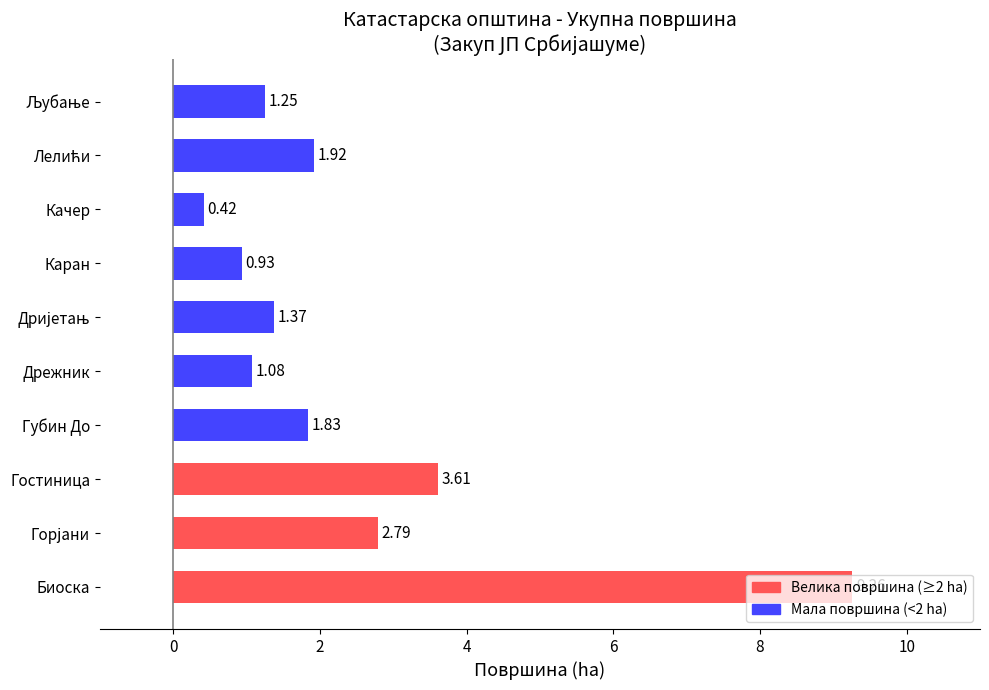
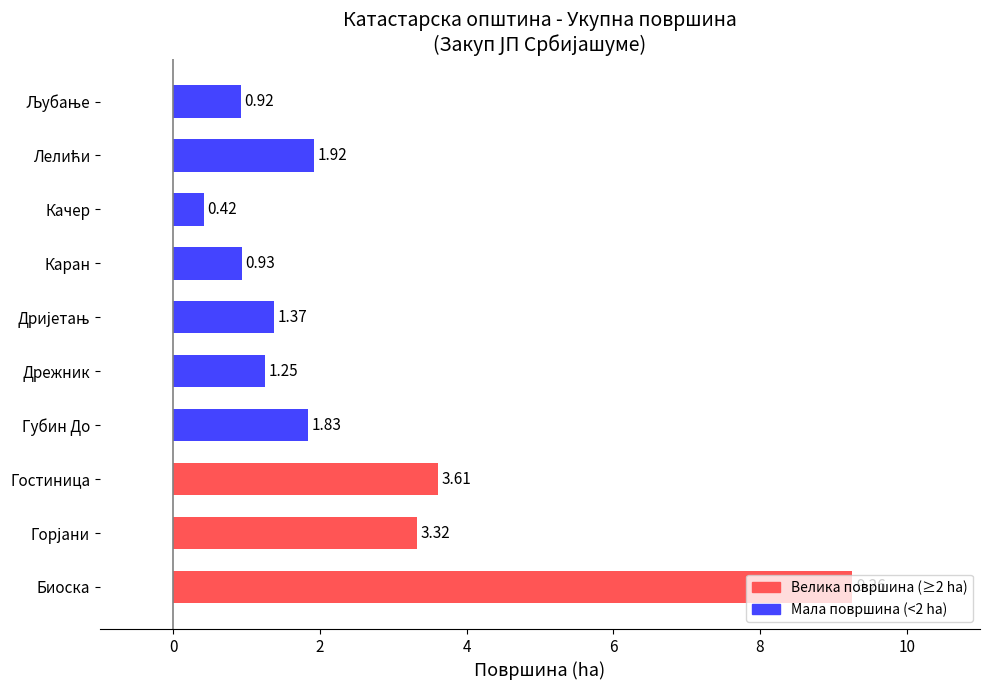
Љубање: 1.25 -> 0.92
Дрежник: 1.08 -> 1.25
Горјани: 2.79 -> 3.32
